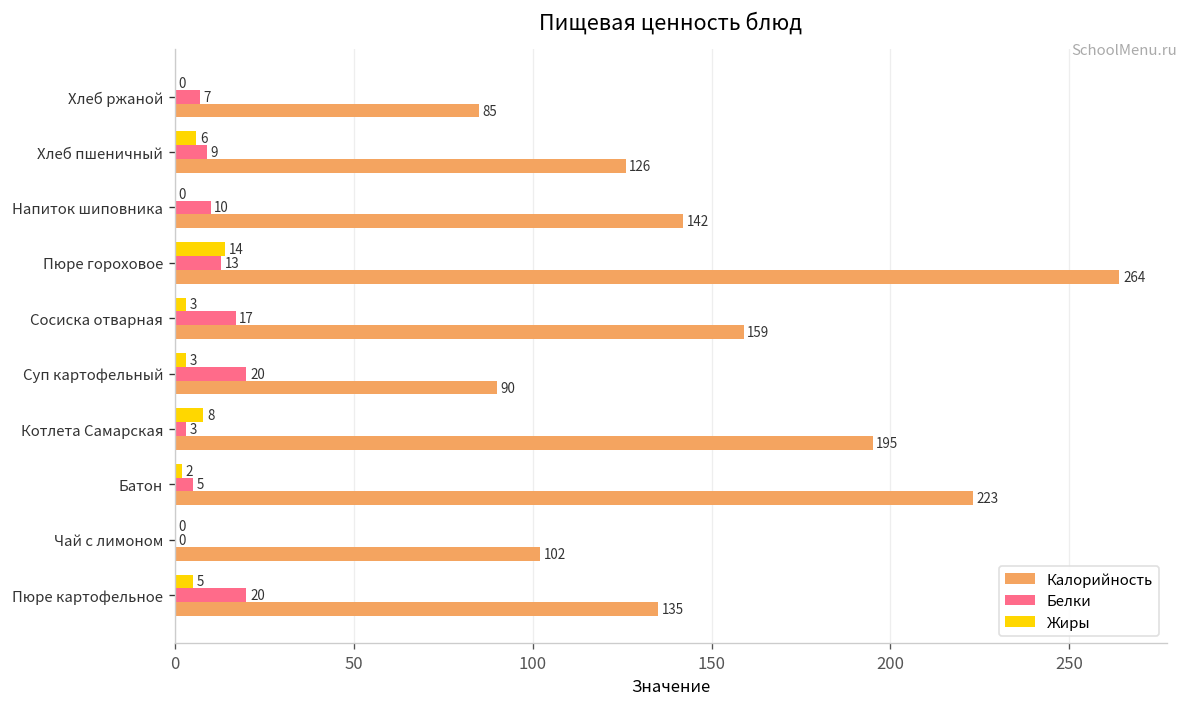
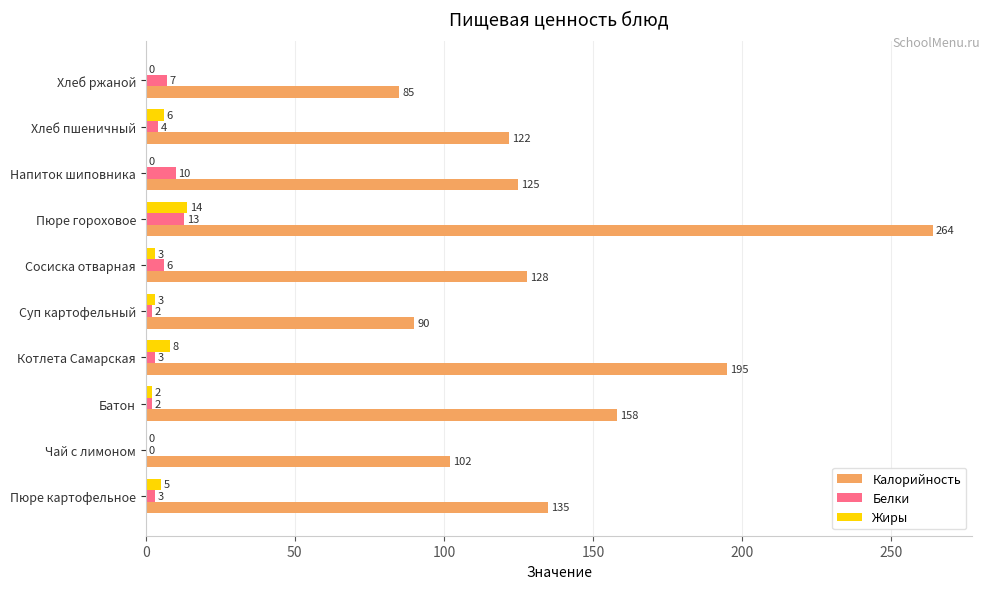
Белки, Хлеб пшеничный: 9 -> 4
Калорийность, Хлеб пшеничный: 126 -> 122
Калорийность, Напиток шиповника: 142 -> 125
Белки, Сосиска отварная: 17 -> 6
Калорийность, Сосиска отварная: 159 -> 128
Белки, Суп картофельный: 20 -> 2
Белки, Батон: 5 -> 2
Калорийность, Батон: 223 -> 158
Белки, Пюре картофельное: 20 -> 3
